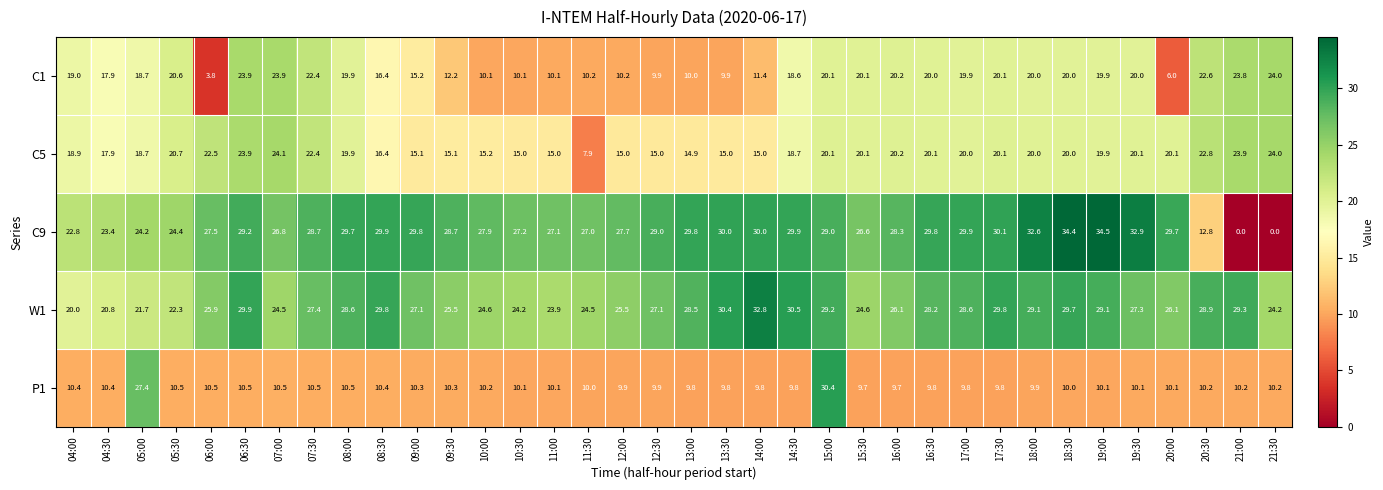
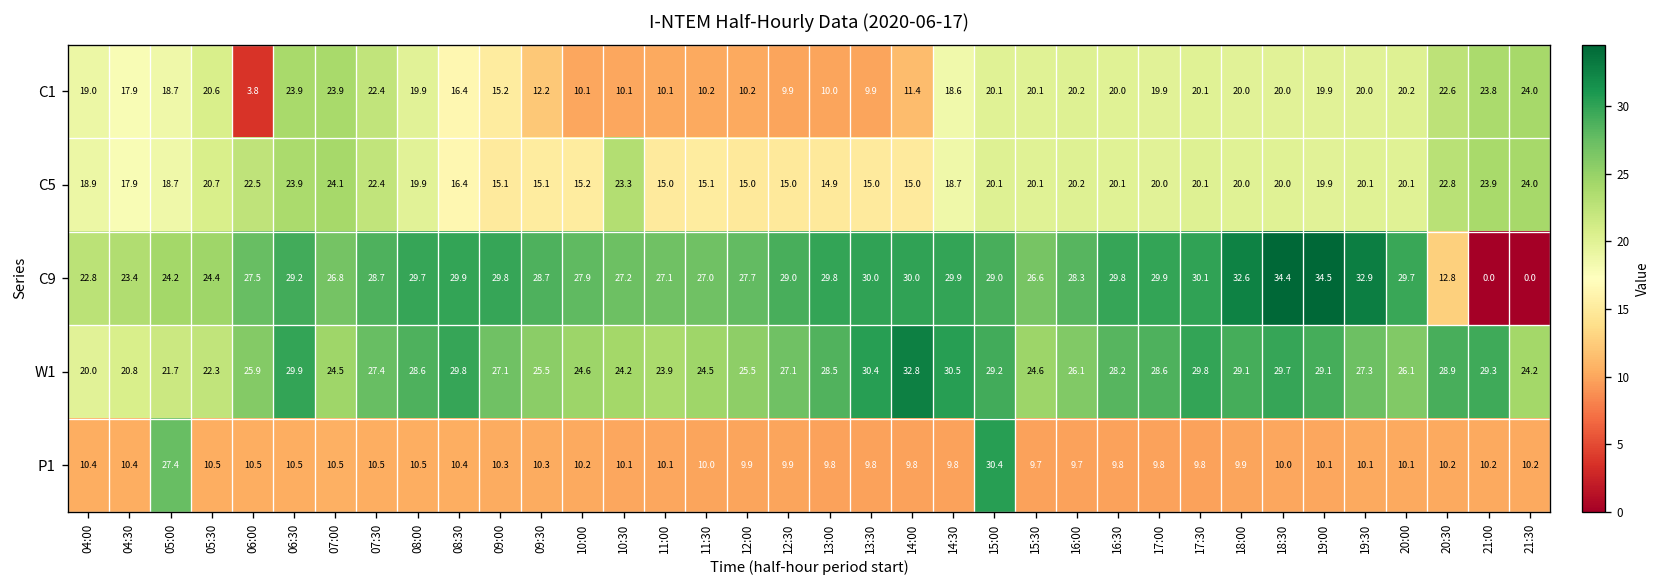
C1, 20:00: 6.0 -> 20.2
C5, 10:30: 15.0 -> 23.3
C5, 11:30: 7.9 -> 15.1
